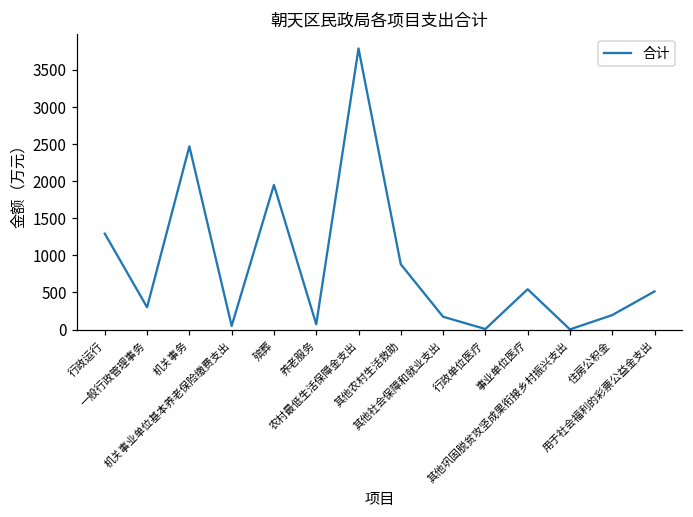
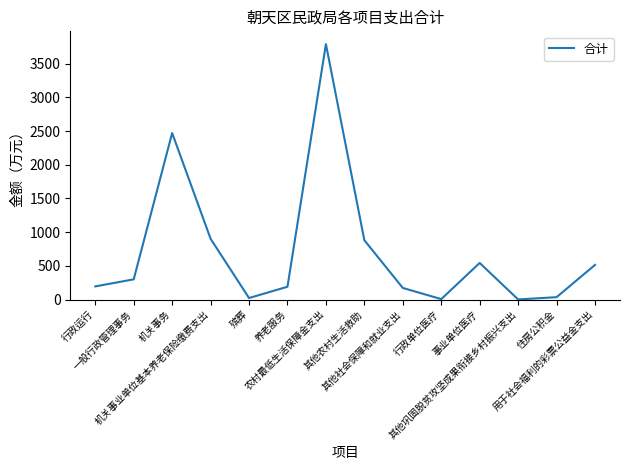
行政运行: 1300 -> 200
机关事业单位基本养老保险缴费支出: 0 -> 900
殡葬: 2000 -> 0
养老服务: 100 -> 200
住房公积金: 200 -> 0
